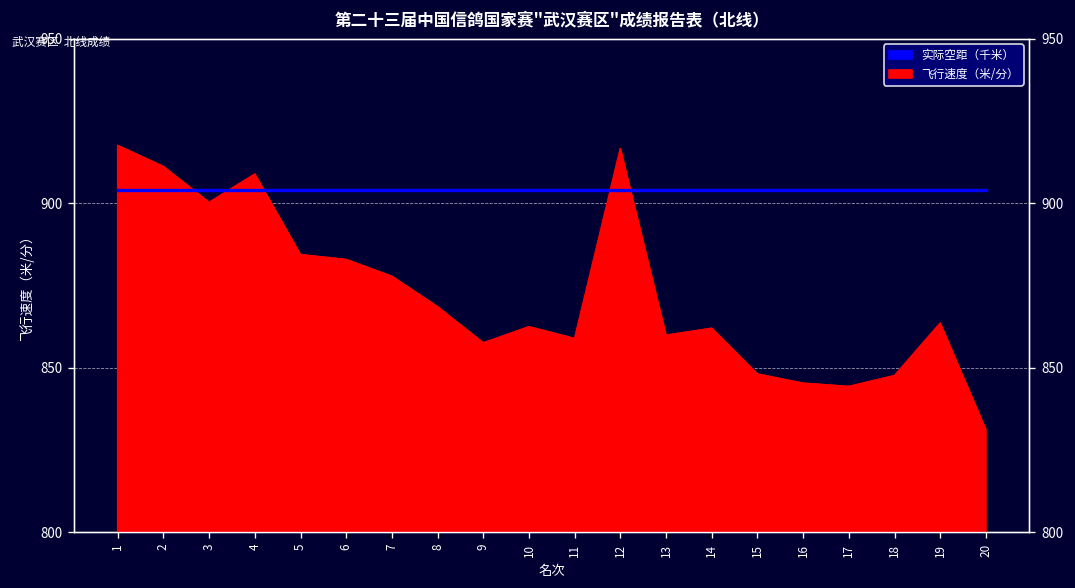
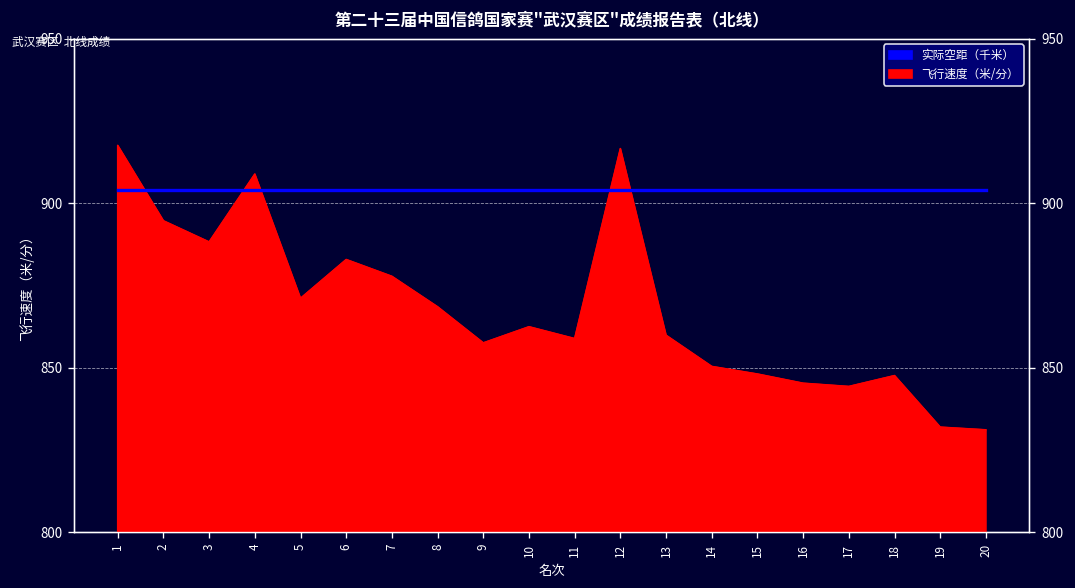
飞行速度（米/分）, 2: 911 -> 895
飞行速度（米/分）, 3: 900 -> 888
飞行速度（米/分）, 5: 884 -> 871
飞行速度（米/分）, 14: 862 -> 850
飞行速度（米/分）, 19: 863 -> 832
